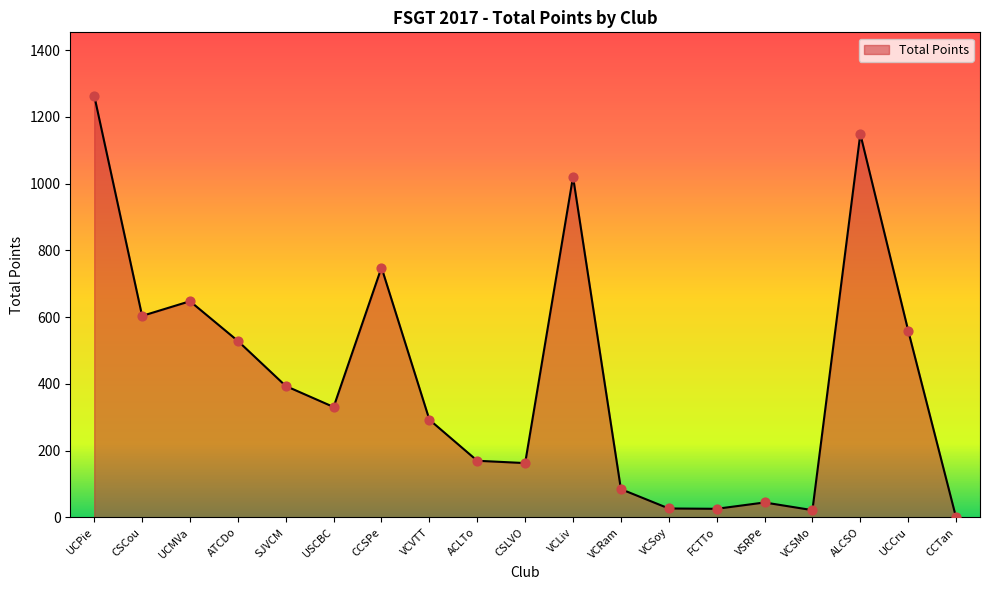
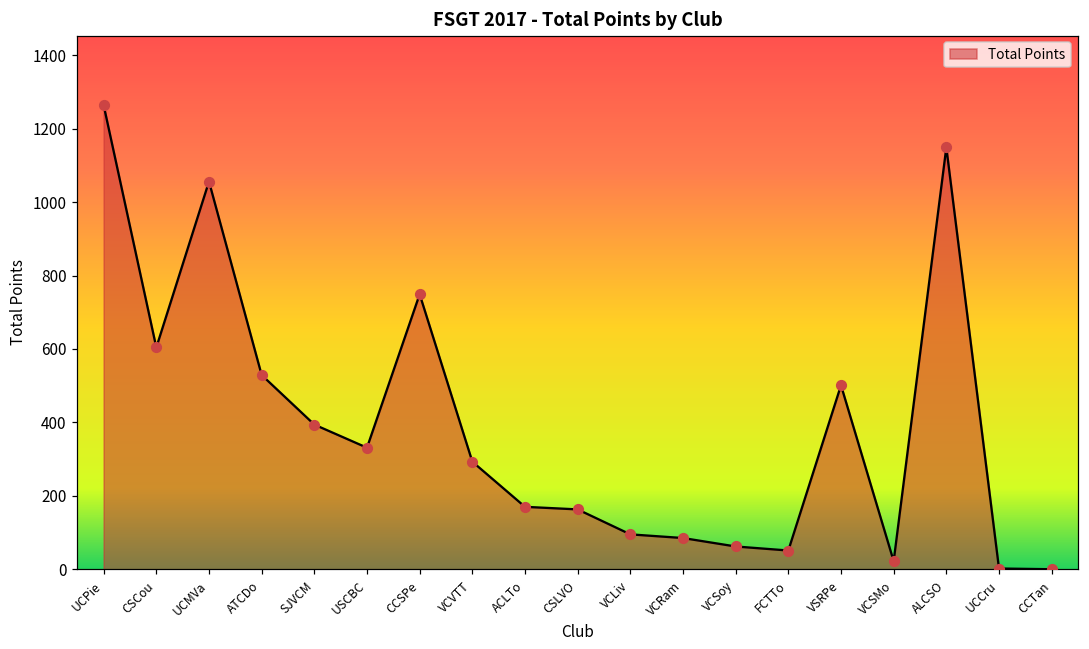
UCMVa: 650 -> 1060
VCLiv: 1020 -> 100
VCSoy: 30 -> 60
FCTTo: 30 -> 50
VSRPe: 50 -> 500
UCCru: 560 -> 0
